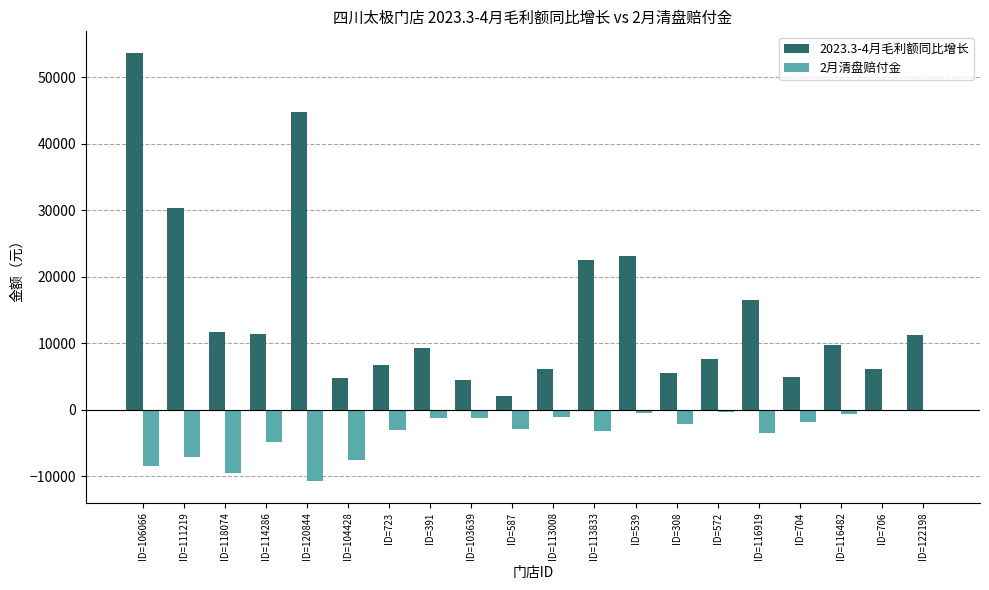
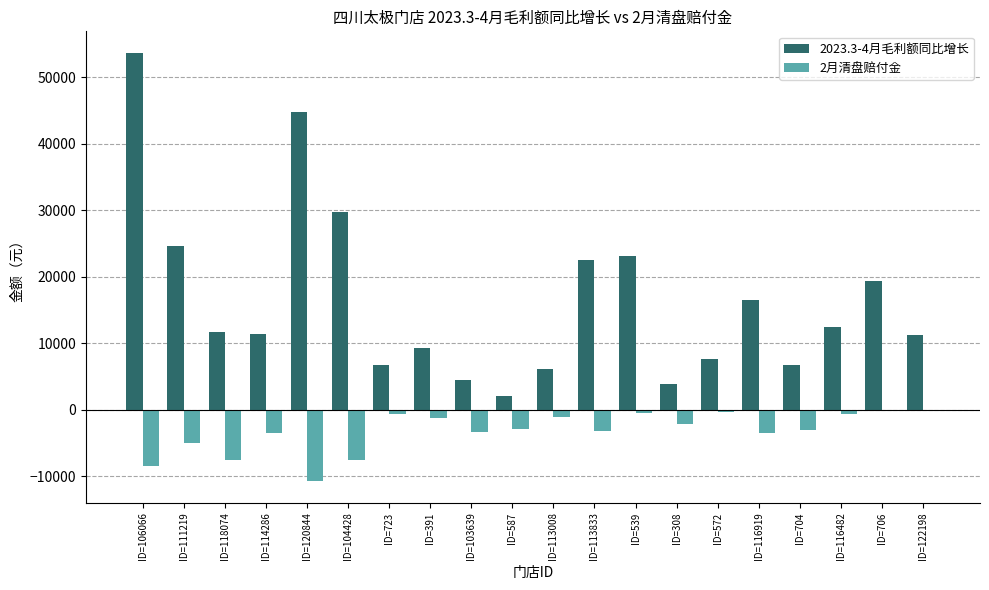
2023.3-4月毛利额同比增长, ID=111219: 30000 -> 25000
2月清盘赔付金, ID=111219: -7000 -> -5000
2月清盘赔付金, ID=118074: -10000 -> -8000
2月清盘赔付金, ID=114286: -5000 -> -4000
2023.3-4月毛利额同比增长, ID=104428: 5000 -> 30000
2月清盘赔付金, ID=723: -3000 -> -1000
2月清盘赔付金, ID=103639: -1000 -> -3000
2023.3-4月毛利额同比增长, ID=308: 5000 -> 4000
2023.3-4月毛利额同比增长, ID=704: 5000 -> 7000
2月清盘赔付金, ID=704: -2000 -> -3000
2023.3-4月毛利额同比增长, ID=116482: 10000 -> 12000
2023.3-4月毛利额同比增长, ID=706: 6000 -> 19000
